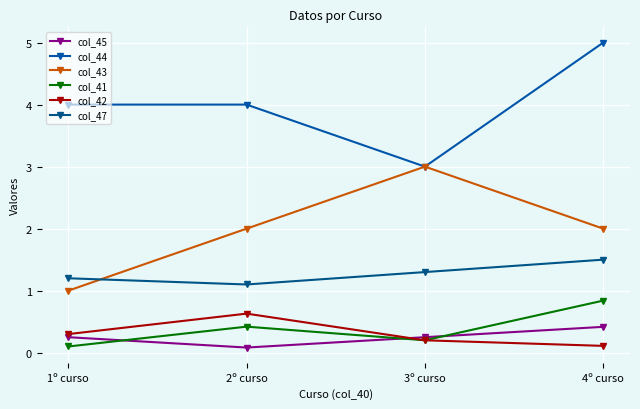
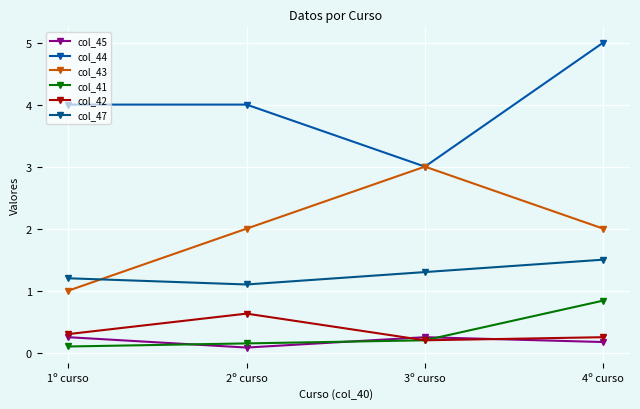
col_41, 2º curso: 0.4 -> 0.2
col_45, 4º curso: 0.4 -> 0.2
col_42, 4º curso: 0.1 -> 0.3
